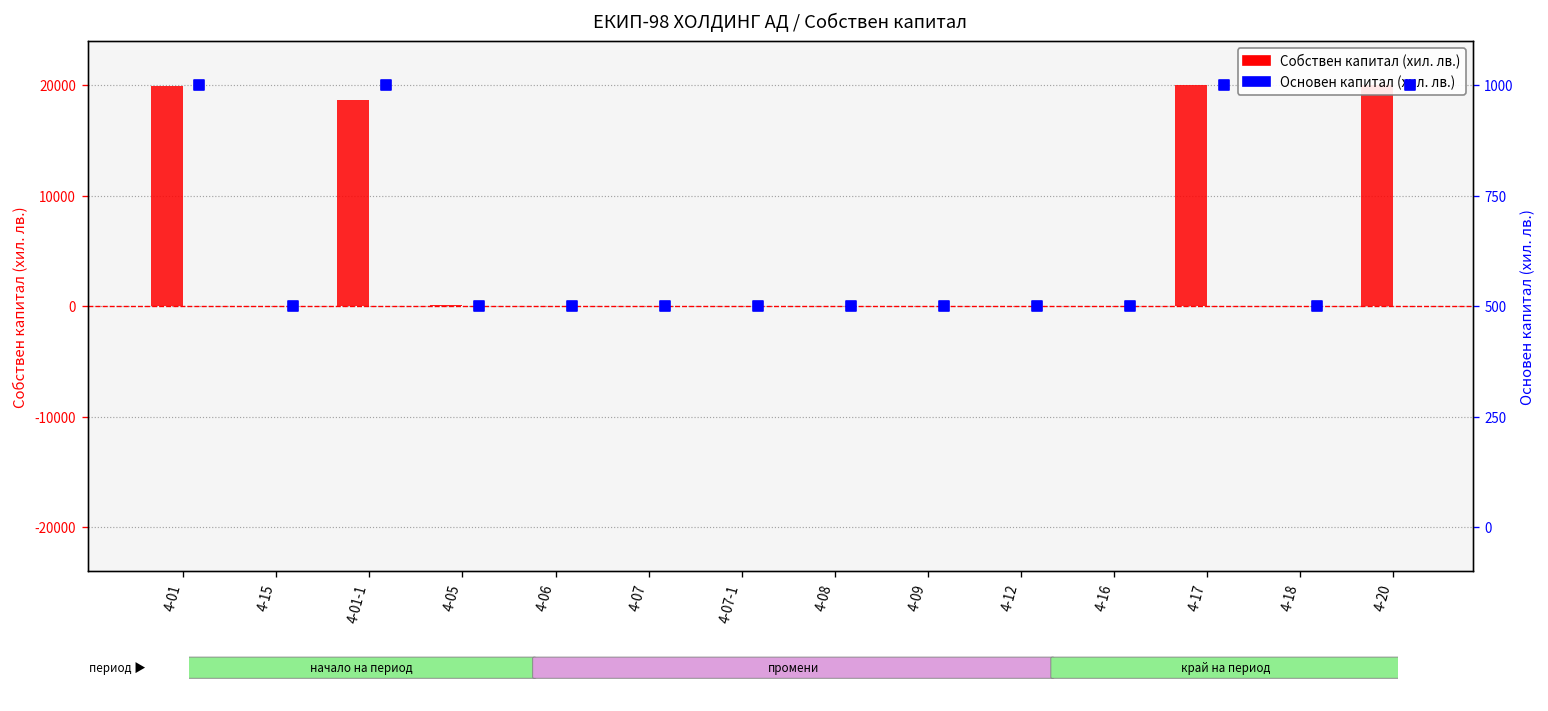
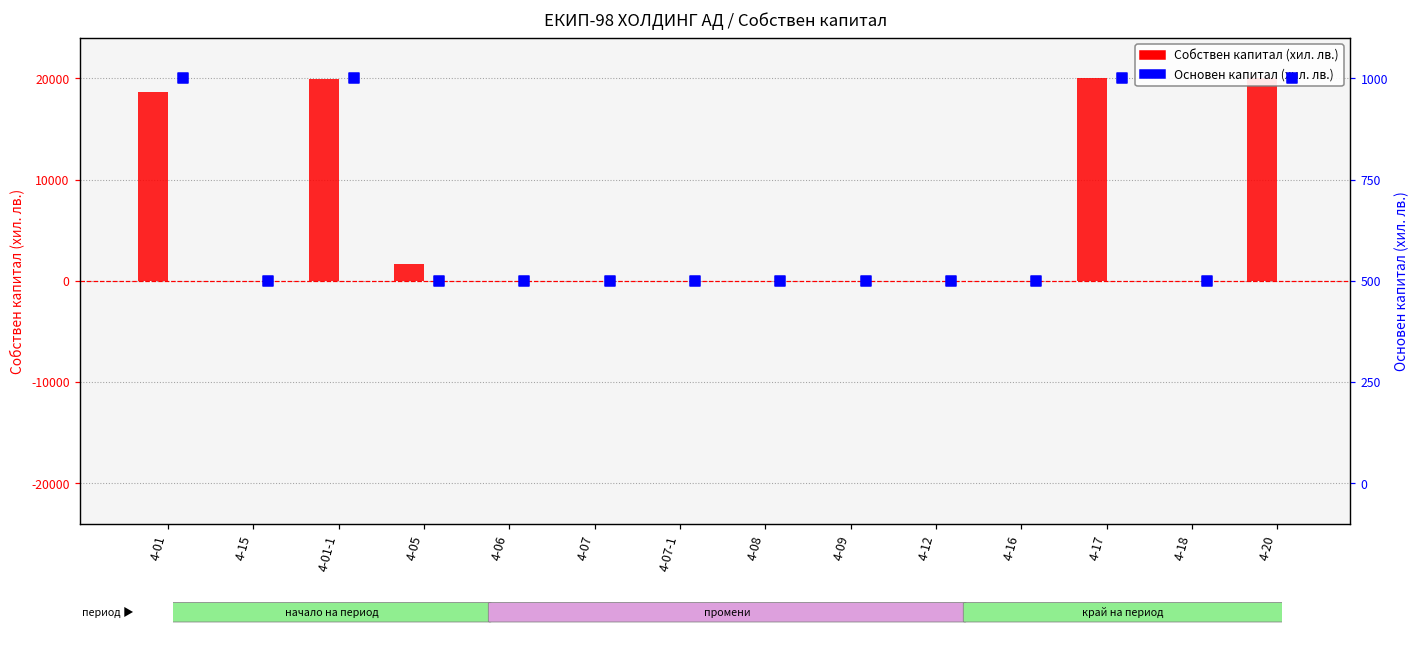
Собствен капитал (хил. лв.), 4-01: 20000 -> 19000
Собствен капитал (хил. лв.), 4-01-1: 19000 -> 20000
Собствен капитал (хил. лв.), 4-05: 0 -> 2000
